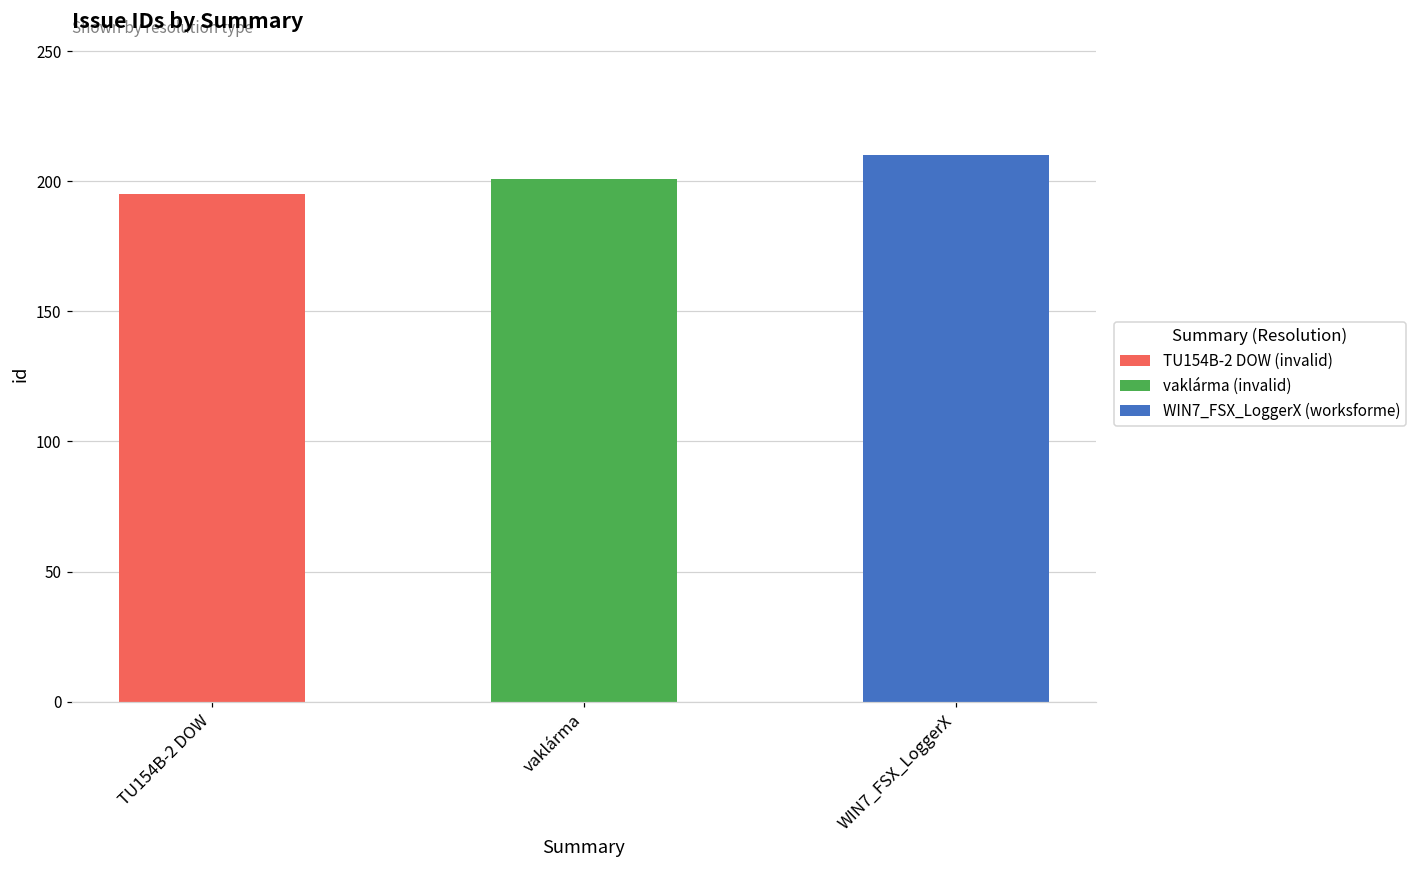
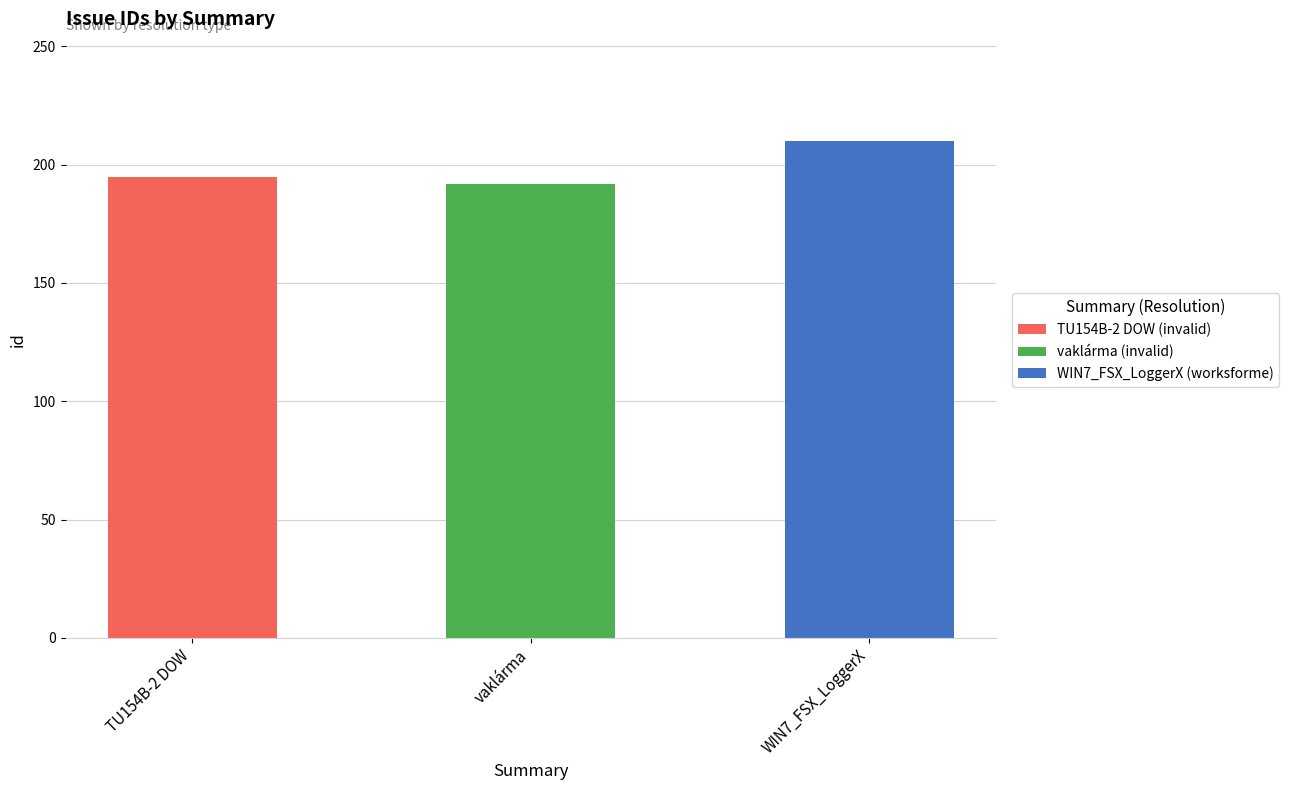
vaklárma: 201 -> 192
